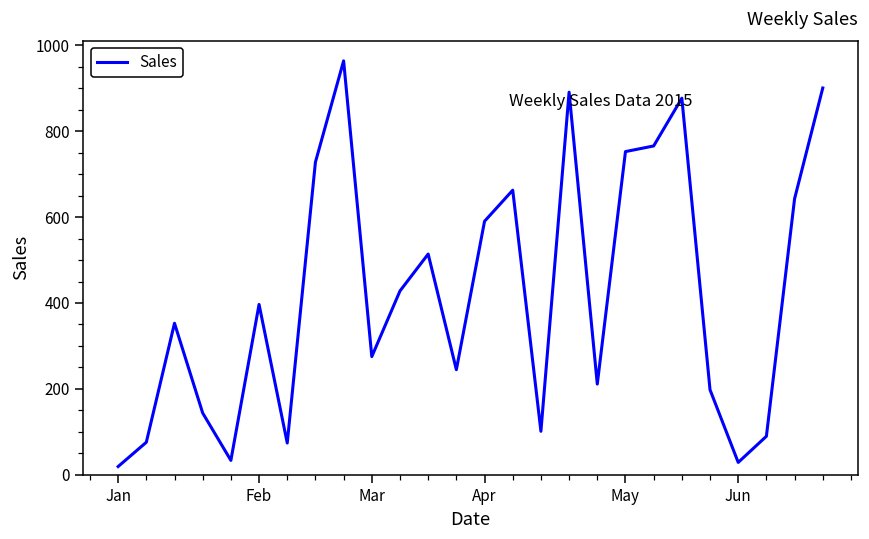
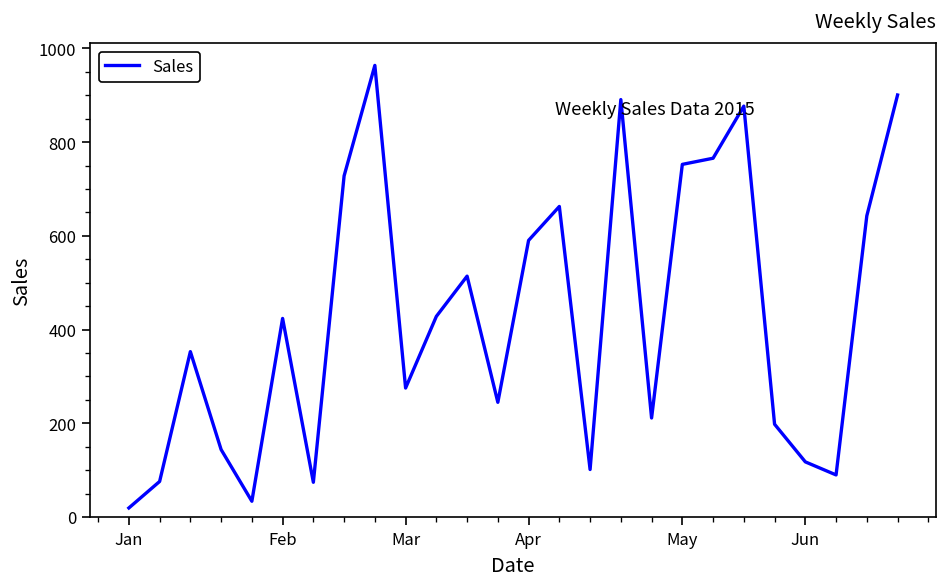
Feb: 400 -> 420
Jun: 30 -> 120
